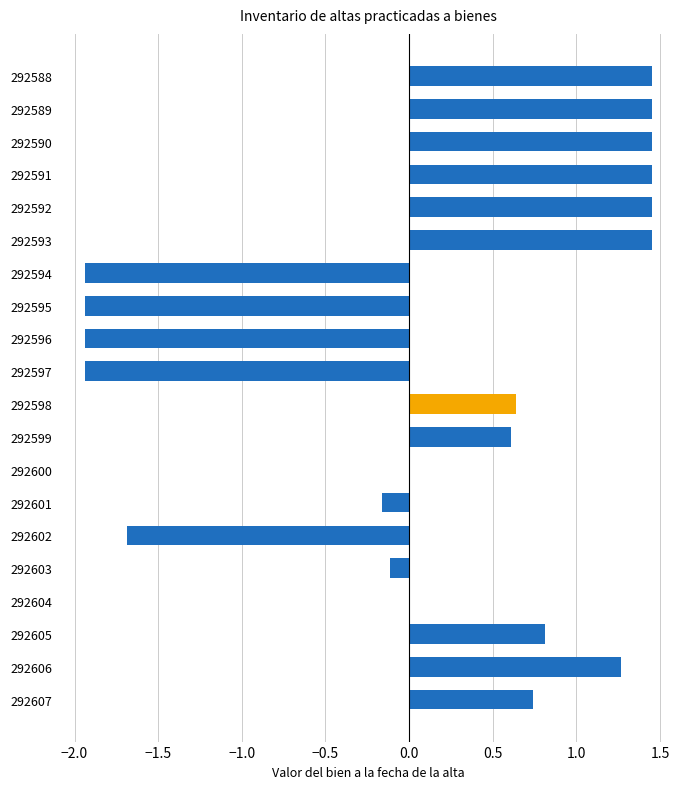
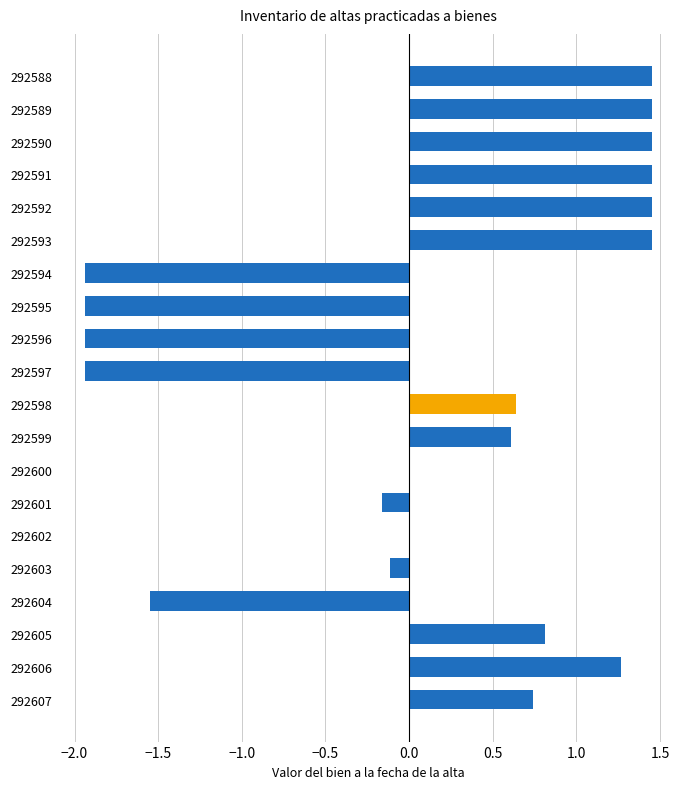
292602: -1.68 -> 0.00
292604: 0.00 -> -1.55
